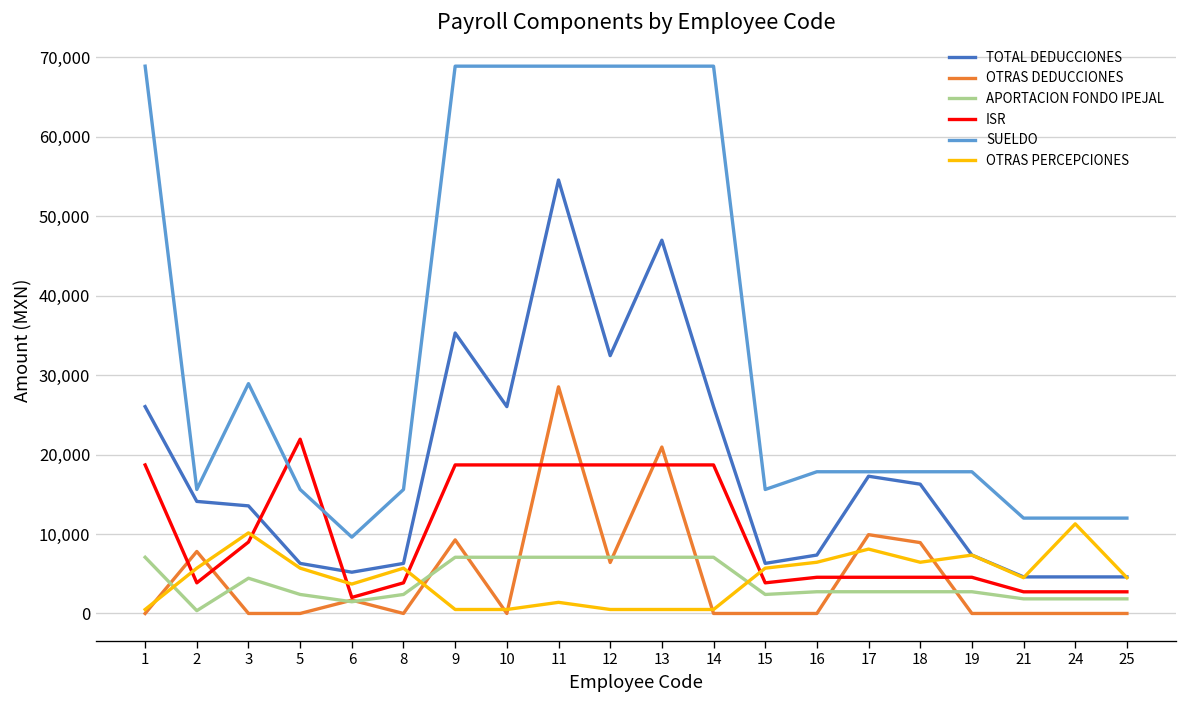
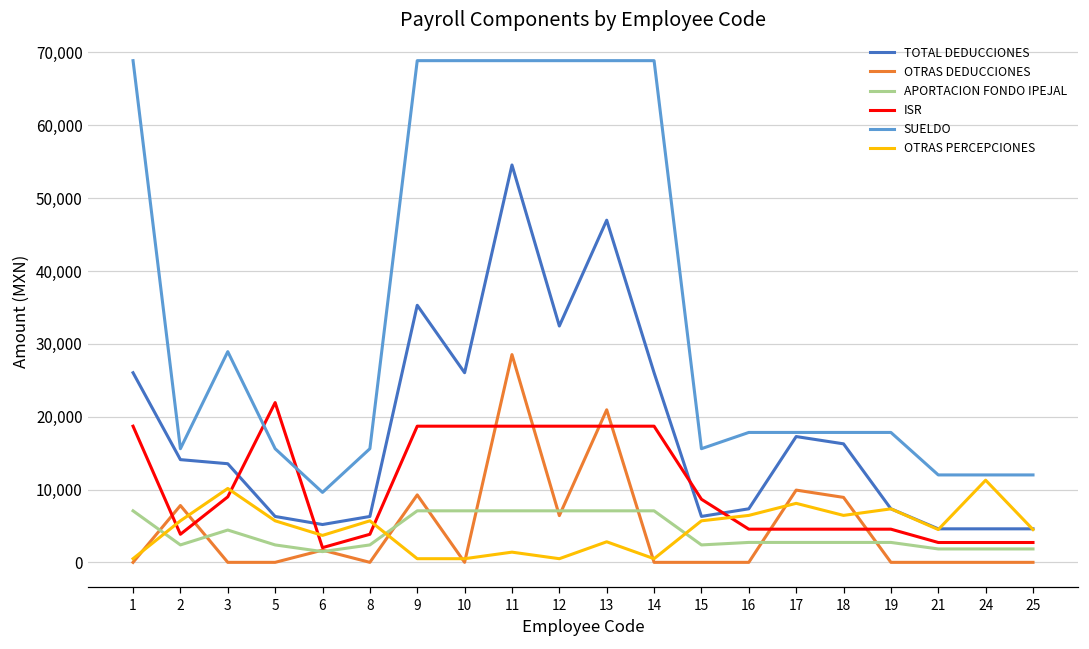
APORTACION FONDO IPEJAL, 2: 0 -> 2,000
OTRAS PERCEPCIONES, 13: 1,000 -> 3,000
ISR, 15: 4,000 -> 9,000
